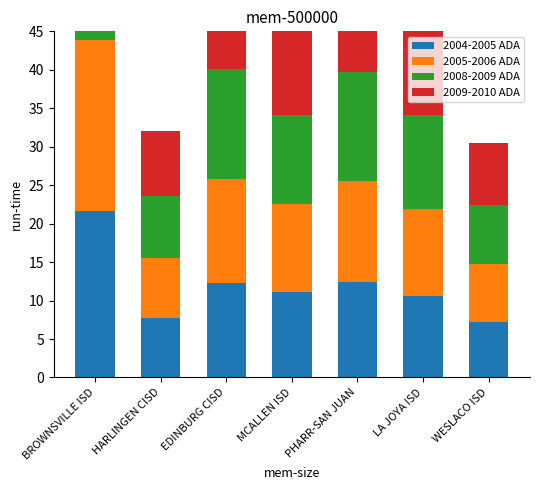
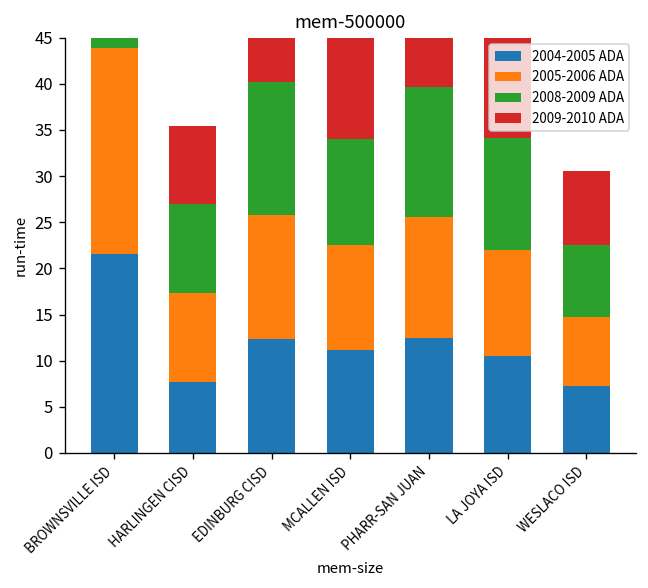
2005-2006 ADA, HARLINGEN CISD: 8 -> 10
2008-2009 ADA, HARLINGEN CISD: 8 -> 10
